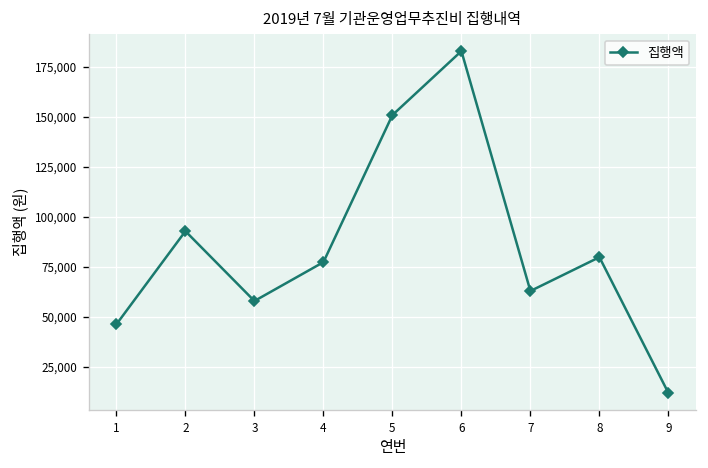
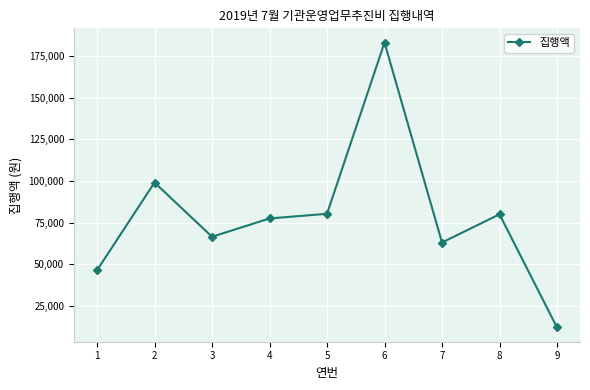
2: 93,000 -> 99,000
3: 58,000 -> 66,000
5: 151,000 -> 80,000
